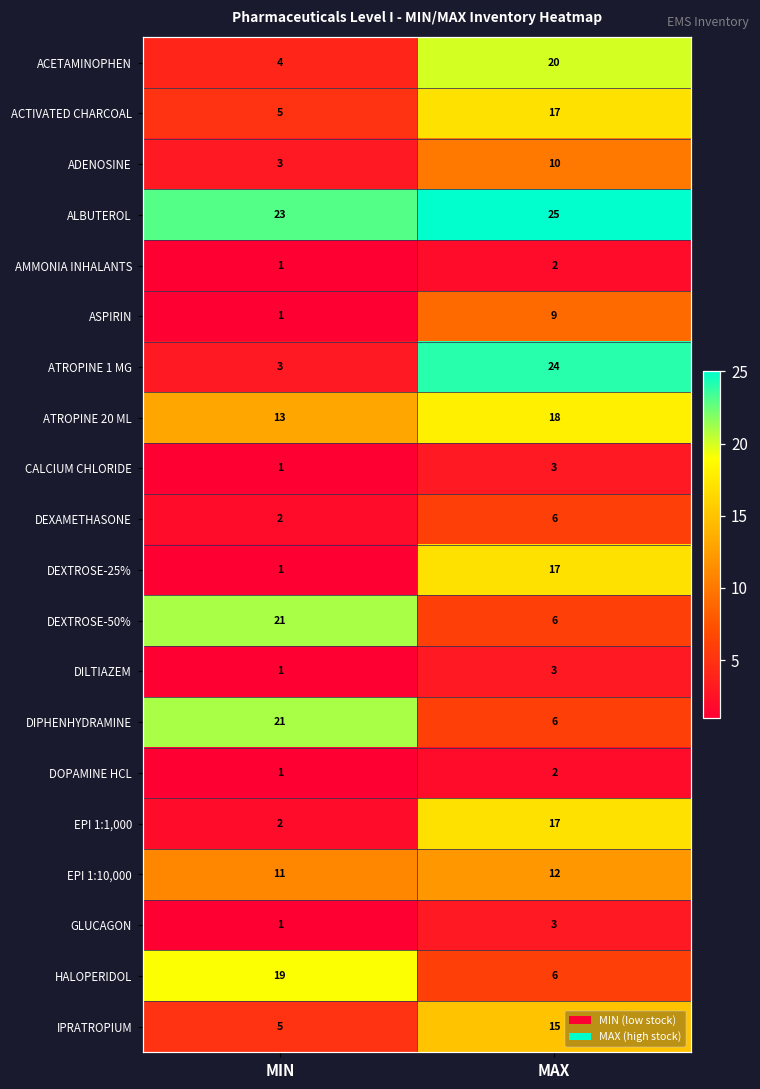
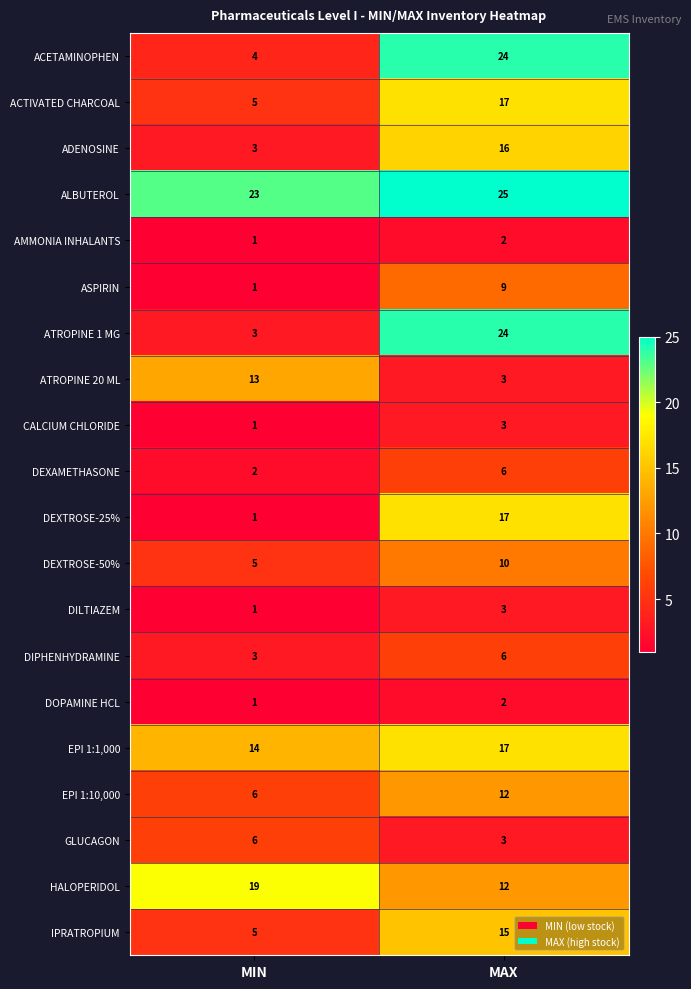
ACETAMINOPHEN, MAX: 20 -> 24
ADENOSINE, MAX: 10 -> 16
ATROPINE 20 ML, MAX: 18 -> 3
DEXTROSE-50%, MIN: 21 -> 5
DEXTROSE-50%, MAX: 6 -> 10
DIPHENHYDRAMINE, MIN: 21 -> 3
EPI 1:1,000, MIN: 2 -> 14
EPI 1:10,000, MIN: 11 -> 6
GLUCAGON, MIN: 1 -> 6
HALOPERIDOL, MAX: 6 -> 12
